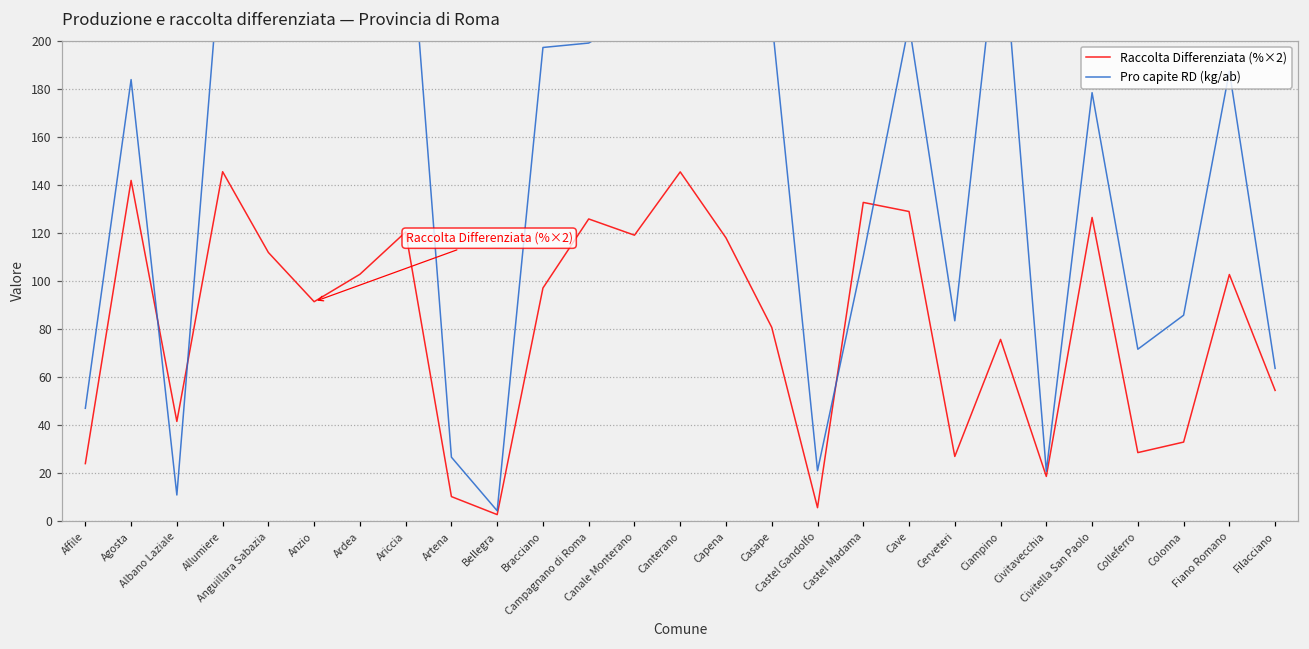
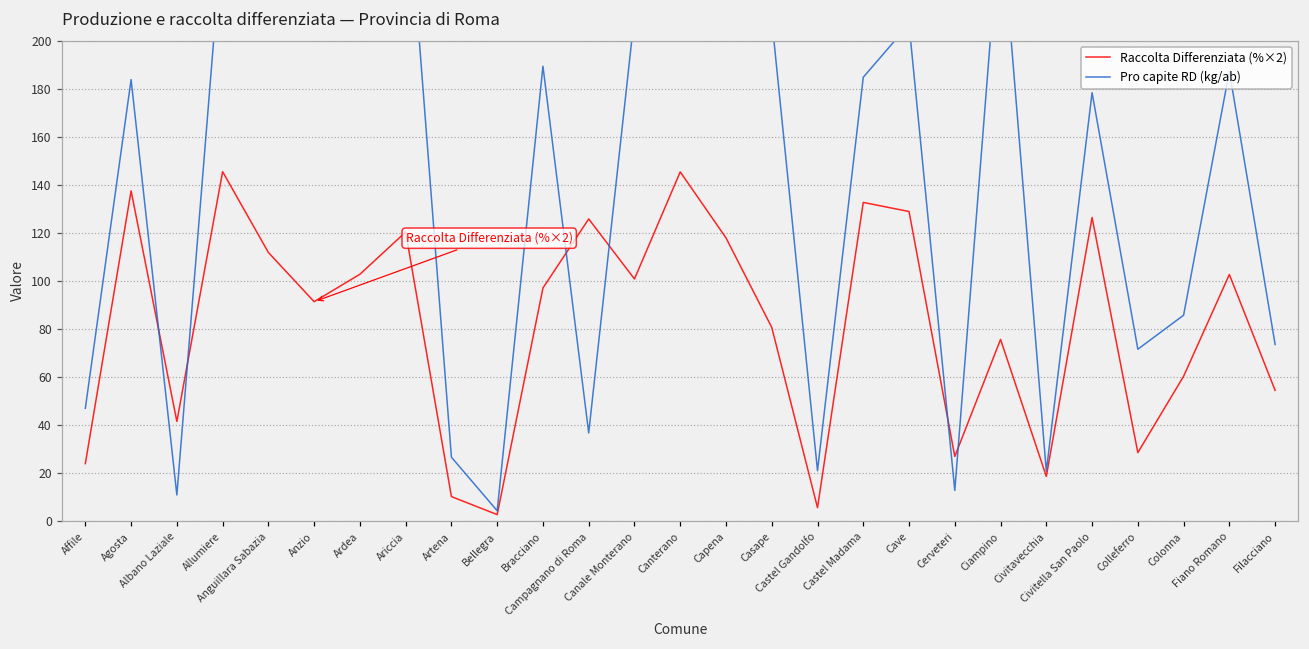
Raccolta Differenziata (%×2), Agosta: 142 -> 137
Pro capite RD (kg/ab), Bracciano: 197 -> 189
Pro capite RD (kg/ab), Campagnano di Roma: 199 -> 37
Raccolta Differenziata (%×2), Canale Monterano: 119 -> 101
Pro capite RD (kg/ab), Castel Madama: 110 -> 185
Pro capite RD (kg/ab), Cerveteri: 83 -> 13
Raccolta Differenziata (%×2), Colonna: 33 -> 60
Pro capite RD (kg/ab), Filacciano: 63 -> 73
